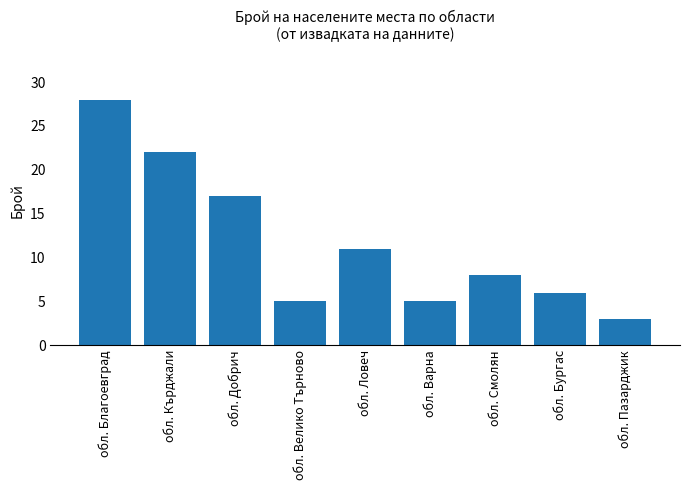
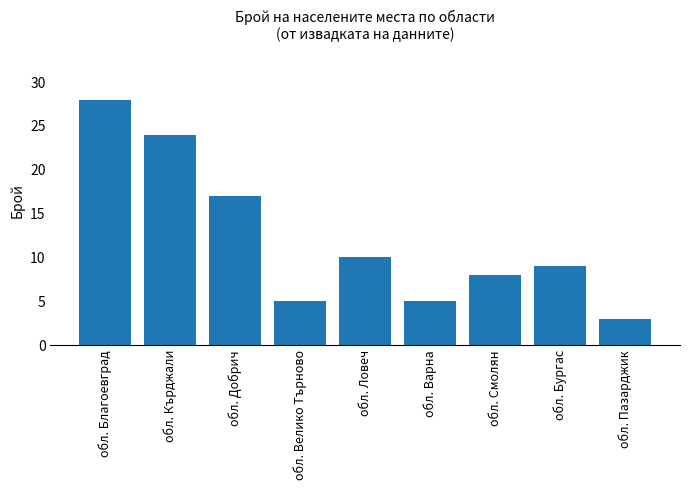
обл. Кърджали: 22 -> 24
обл. Ловеч: 11 -> 10
обл. Бургас: 6 -> 9
